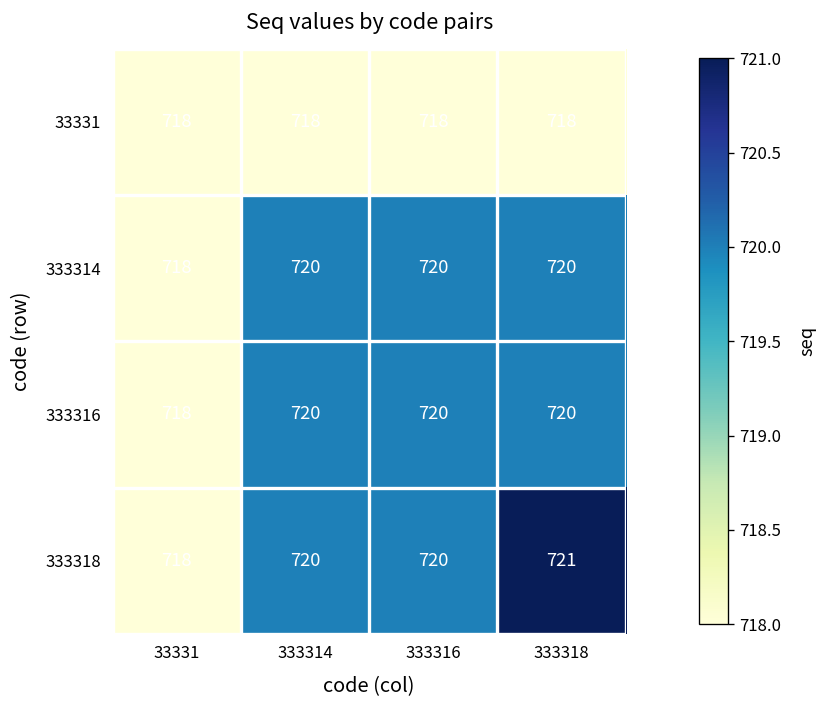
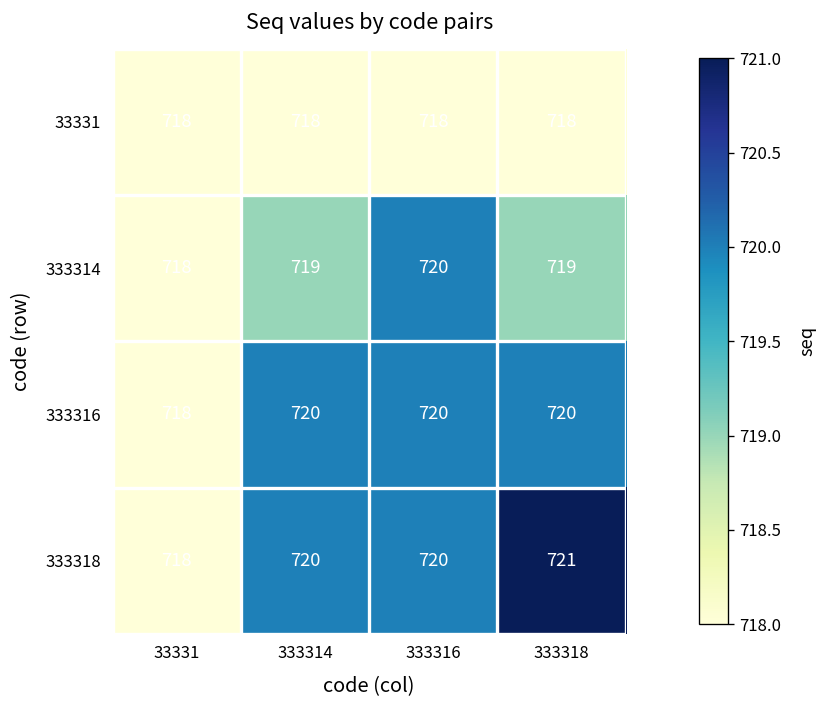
333314, 333314: 720 -> 719
333314, 333318: 720 -> 719
